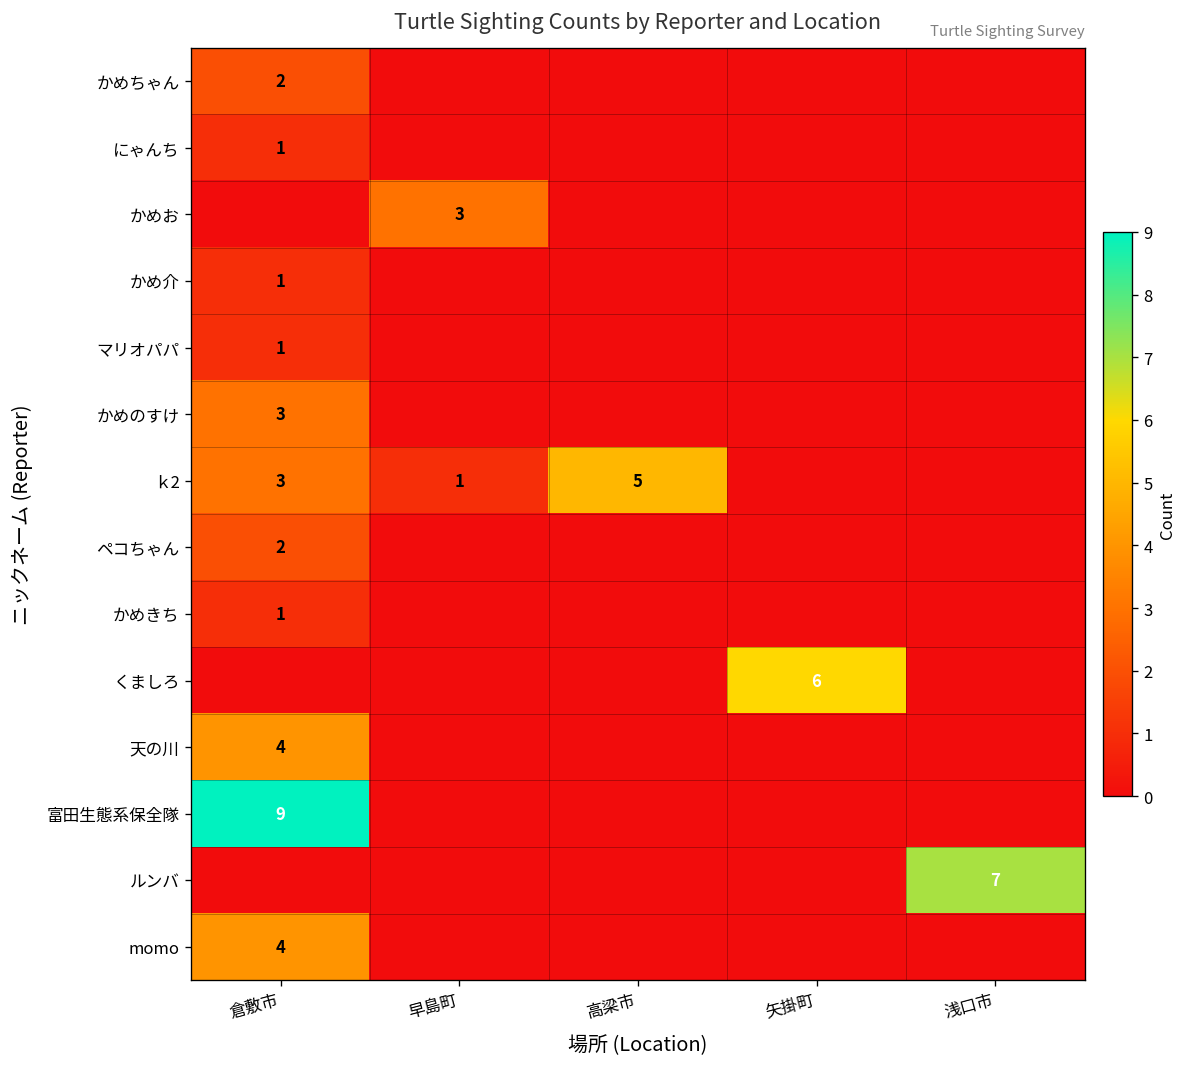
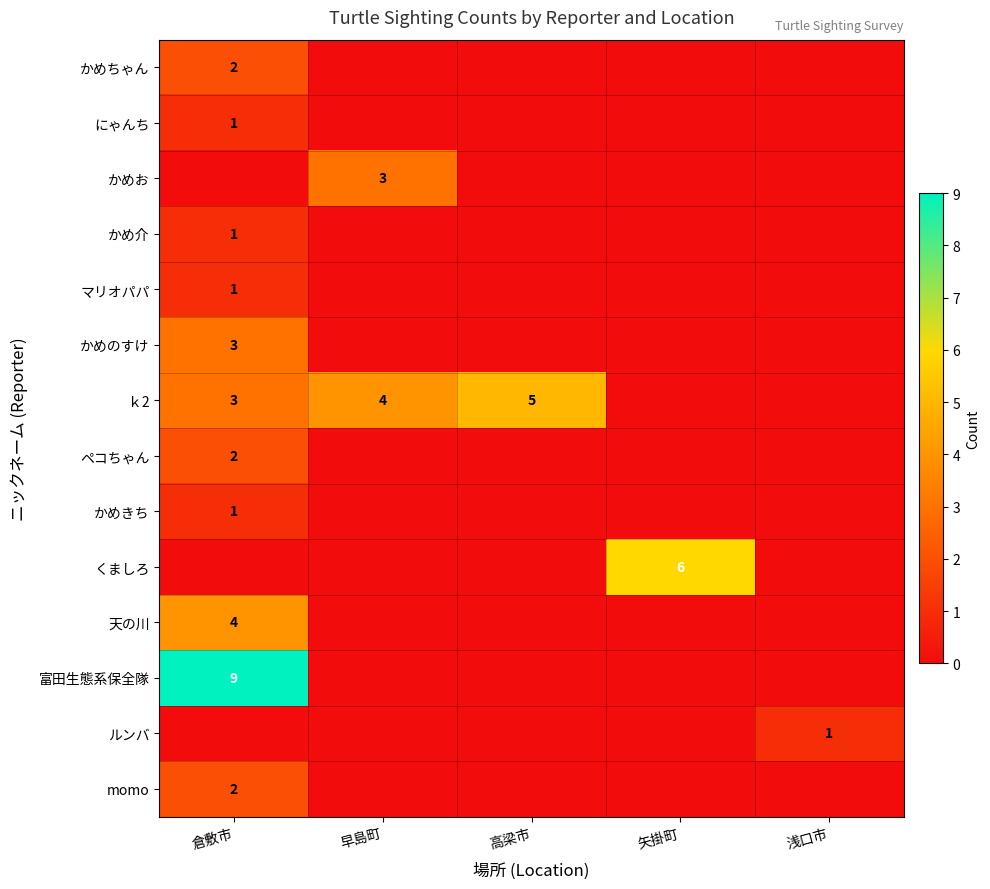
ｋ2, 早島町: 1 -> 4
ルンバ, 浅口市: 7 -> 1
momo, 倉敷市: 4 -> 2
